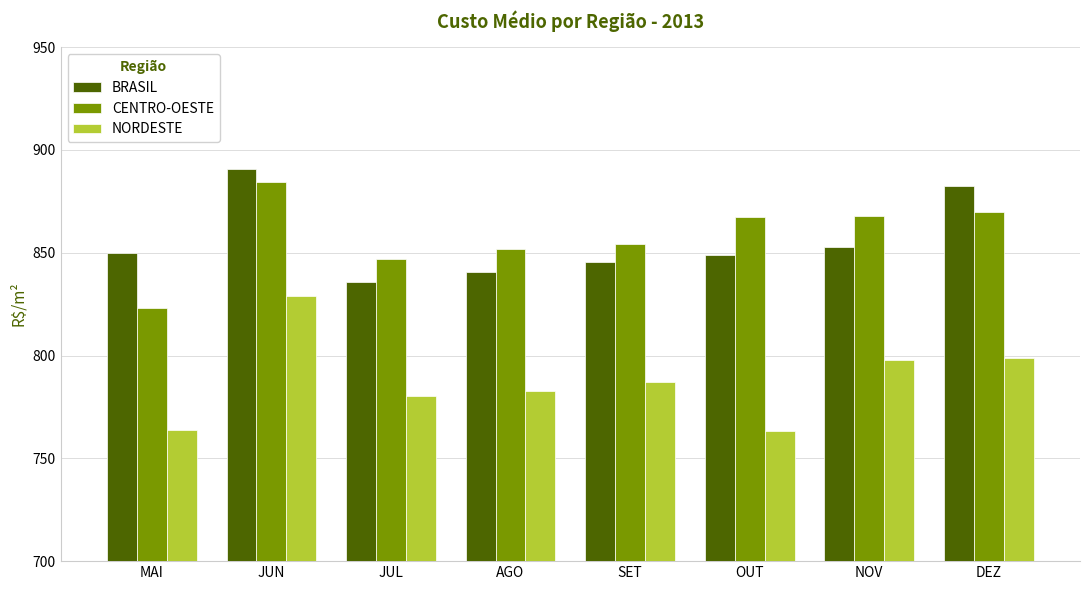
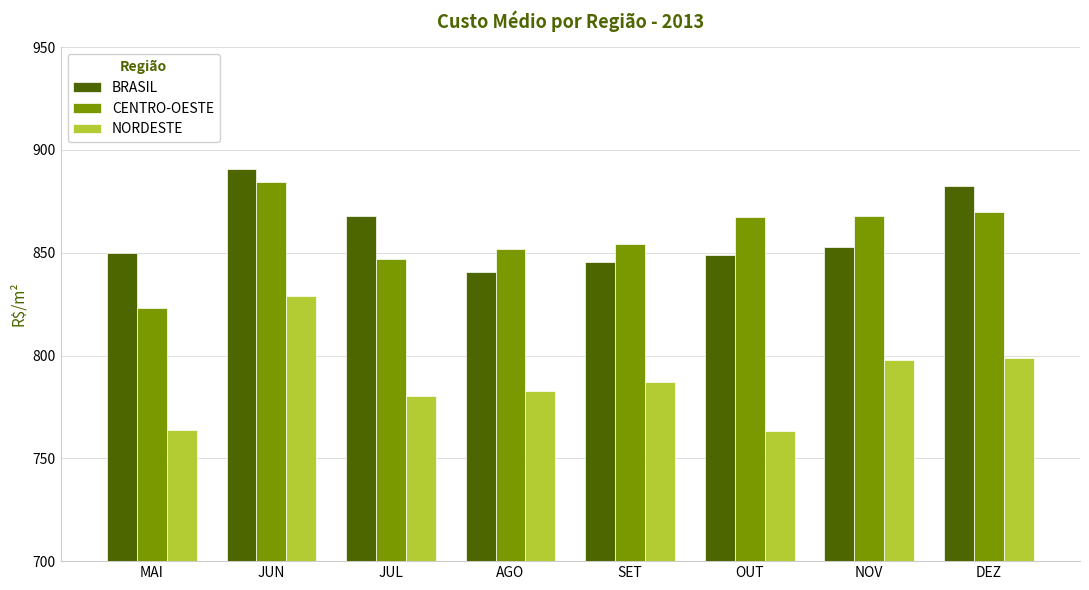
BRASIL, JUL: 836 -> 868
